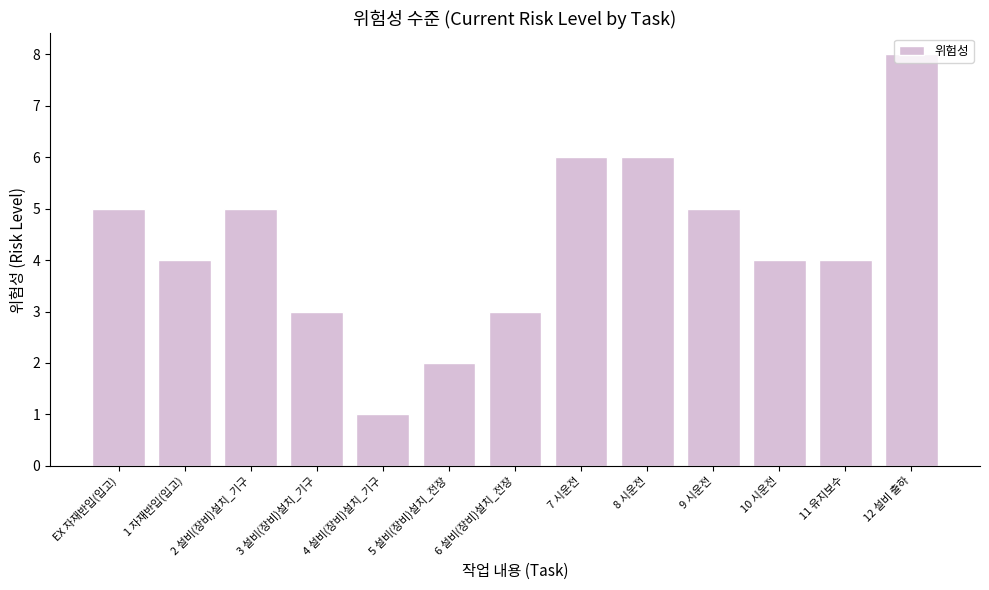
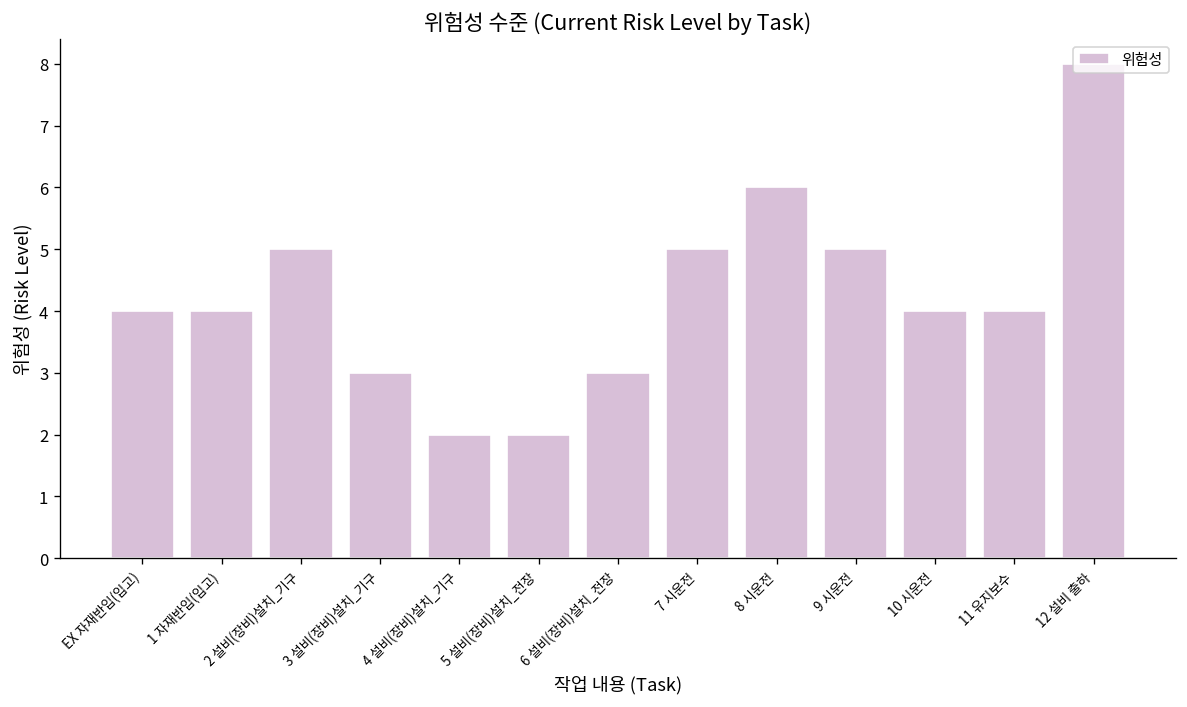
EX 자재반입(입고): 5 -> 4
4 설비(장비)설치_기구: 1 -> 2
7 시운전: 6 -> 5
